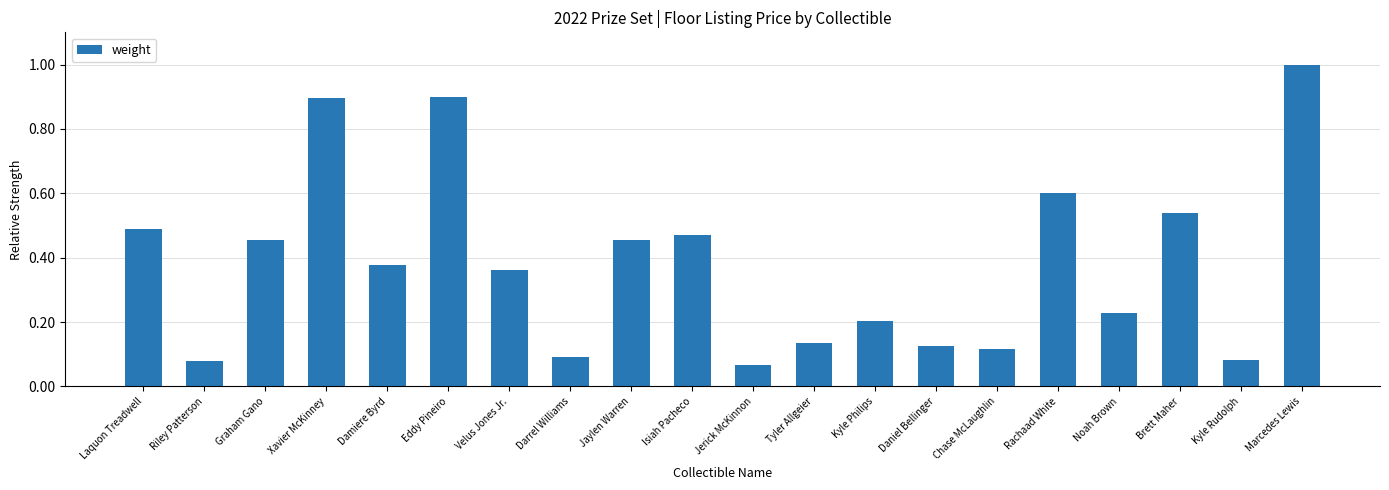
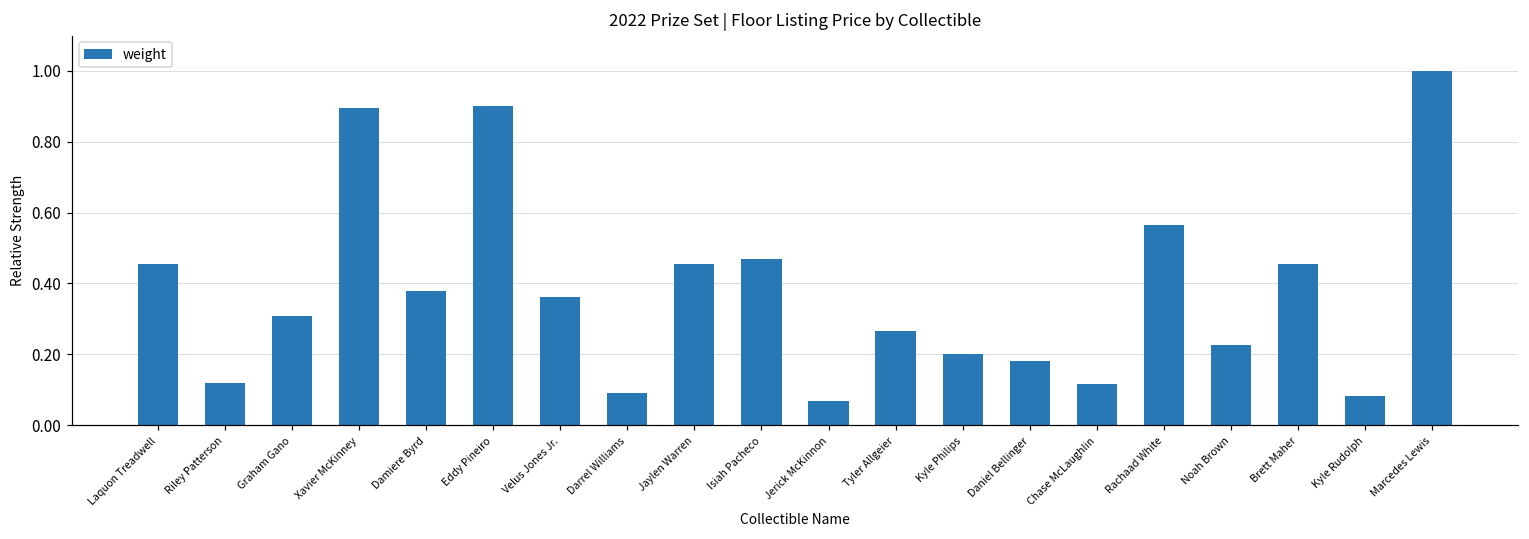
Laquon Treadwell: 0.49 -> 0.45
Riley Patterson: 0.08 -> 0.12
Graham Gano: 0.45 -> 0.31
Tyler Allgeier: 0.14 -> 0.26
Daniel Bellinger: 0.13 -> 0.18
Rachaad White: 0.60 -> 0.57
Brett Maher: 0.54 -> 0.45
